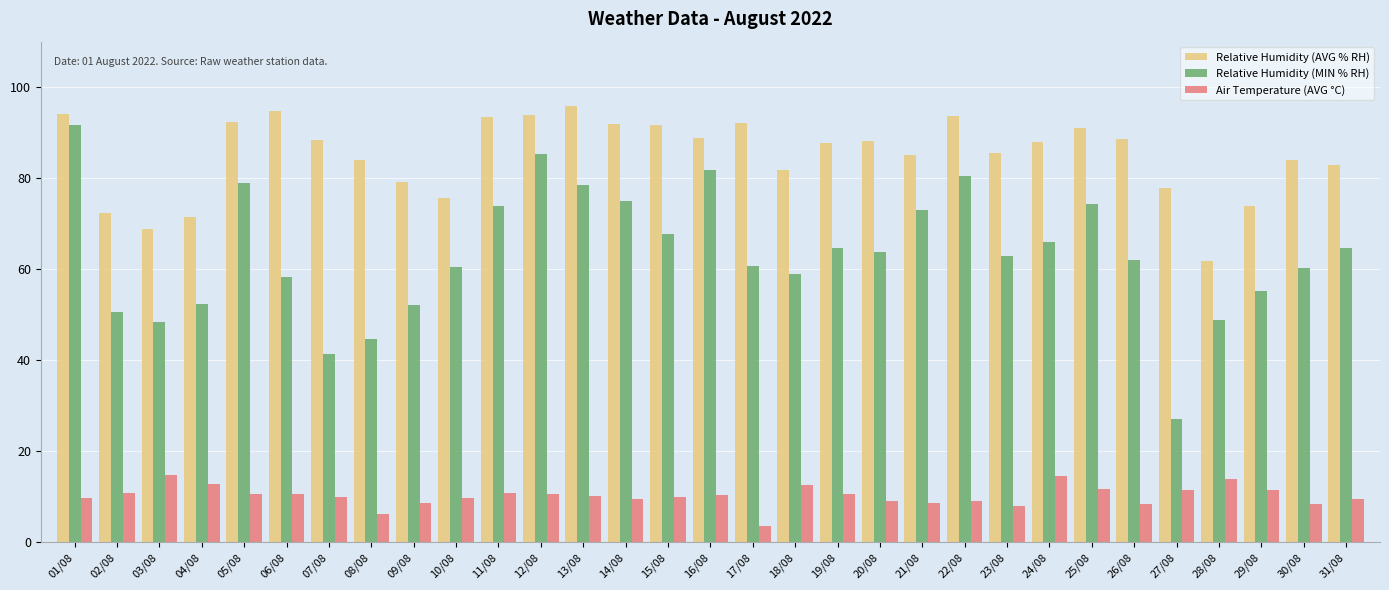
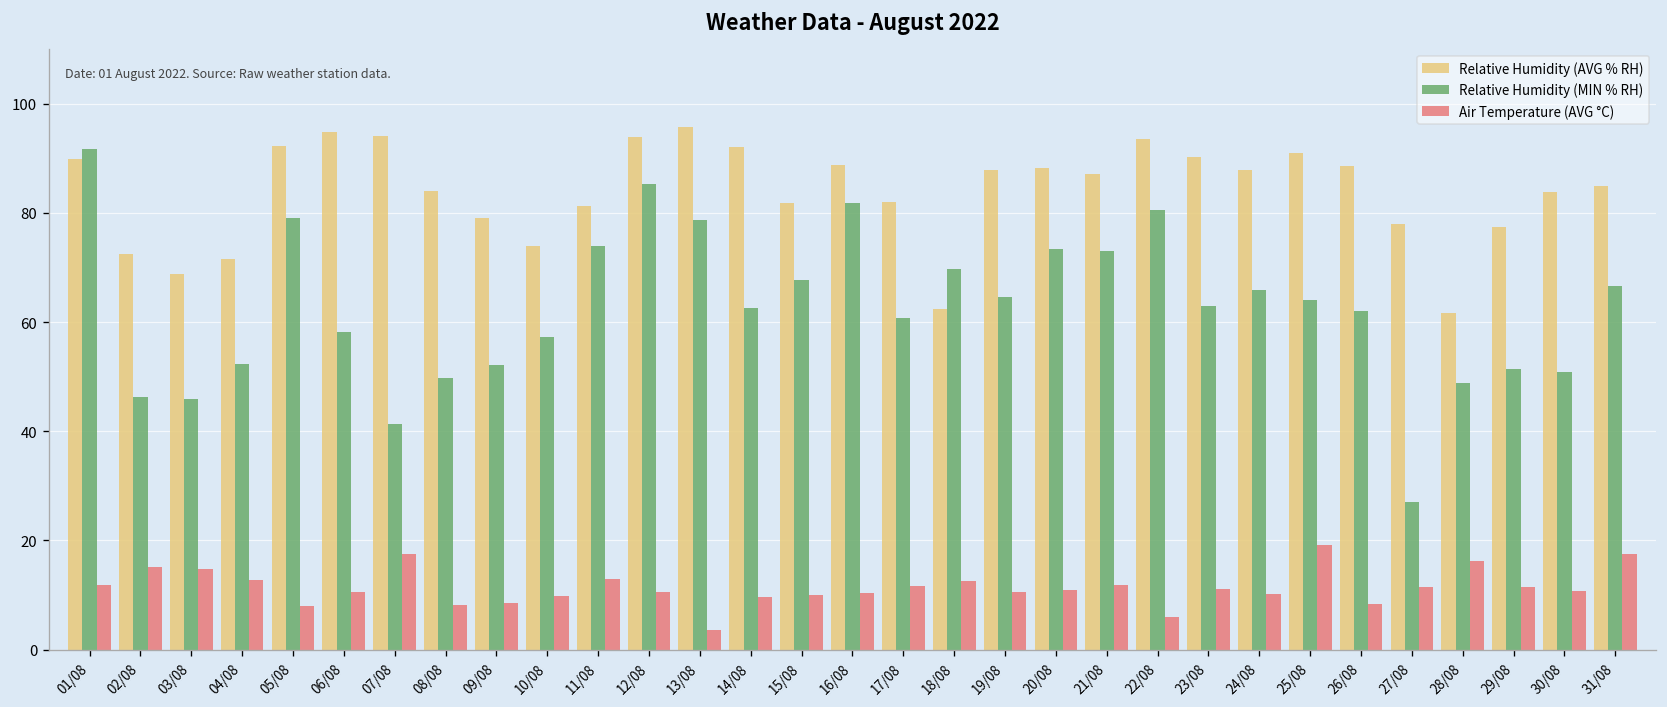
Relative Humidity (AVG % RH), 01/08: 94 -> 90
Air Temperature (AVG °C), 01/08: 10 -> 12
Relative Humidity (MIN % RH), 02/08: 51 -> 46
Air Temperature (AVG °C), 02/08: 11 -> 15
Relative Humidity (MIN % RH), 03/08: 48 -> 46
Air Temperature (AVG °C), 05/08: 11 -> 8
Relative Humidity (AVG % RH), 07/08: 89 -> 94
Air Temperature (AVG °C), 07/08: 10 -> 18
Relative Humidity (MIN % RH), 08/08: 45 -> 50
Air Temperature (AVG °C), 08/08: 6 -> 8
Relative Humidity (AVG % RH), 10/08: 76 -> 74
Relative Humidity (MIN % RH), 10/08: 61 -> 57
Relative Humidity (AVG % RH), 11/08: 94 -> 81
Air Temperature (AVG °C), 11/08: 11 -> 13
Air Temperature (AVG °C), 13/08: 10 -> 4
Relative Humidity (MIN % RH), 14/08: 75 -> 63
Relative Humidity (AVG % RH), 15/08: 92 -> 82
Relative Humidity (AVG % RH), 17/08: 92 -> 82
Air Temperature (AVG °C), 17/08: 4 -> 12
Relative Humidity (AVG % RH), 18/08: 82 -> 62
Relative Humidity (MIN % RH), 18/08: 59 -> 70
Relative Humidity (MIN % RH), 20/08: 64 -> 73
Air Temperature (AVG °C), 20/08: 9 -> 11
Relative Humidity (AVG % RH), 21/08: 85 -> 87
Air Temperature (AVG °C), 21/08: 9 -> 12
Air Temperature (AVG °C), 22/08: 9 -> 6
Relative Humidity (AVG % RH), 23/08: 86 -> 90
Air Temperature (AVG °C), 23/08: 8 -> 11
Air Temperature (AVG °C), 24/08: 15 -> 10
Relative Humidity (MIN % RH), 25/08: 74 -> 64
Air Temperature (AVG °C), 25/08: 12 -> 19
Air Temperature (AVG °C), 28/08: 14 -> 16
Relative Humidity (AVG % RH), 29/08: 74 -> 77
Relative Humidity (MIN % RH), 29/08: 55 -> 51
Relative Humidity (MIN % RH), 30/08: 60 -> 51
Air Temperature (AVG °C), 30/08: 8 -> 11
Relative Humidity (AVG % RH), 31/08: 83 -> 85
Relative Humidity (MIN % RH), 31/08: 65 -> 67
Air Temperature (AVG °C), 31/08: 10 -> 18
